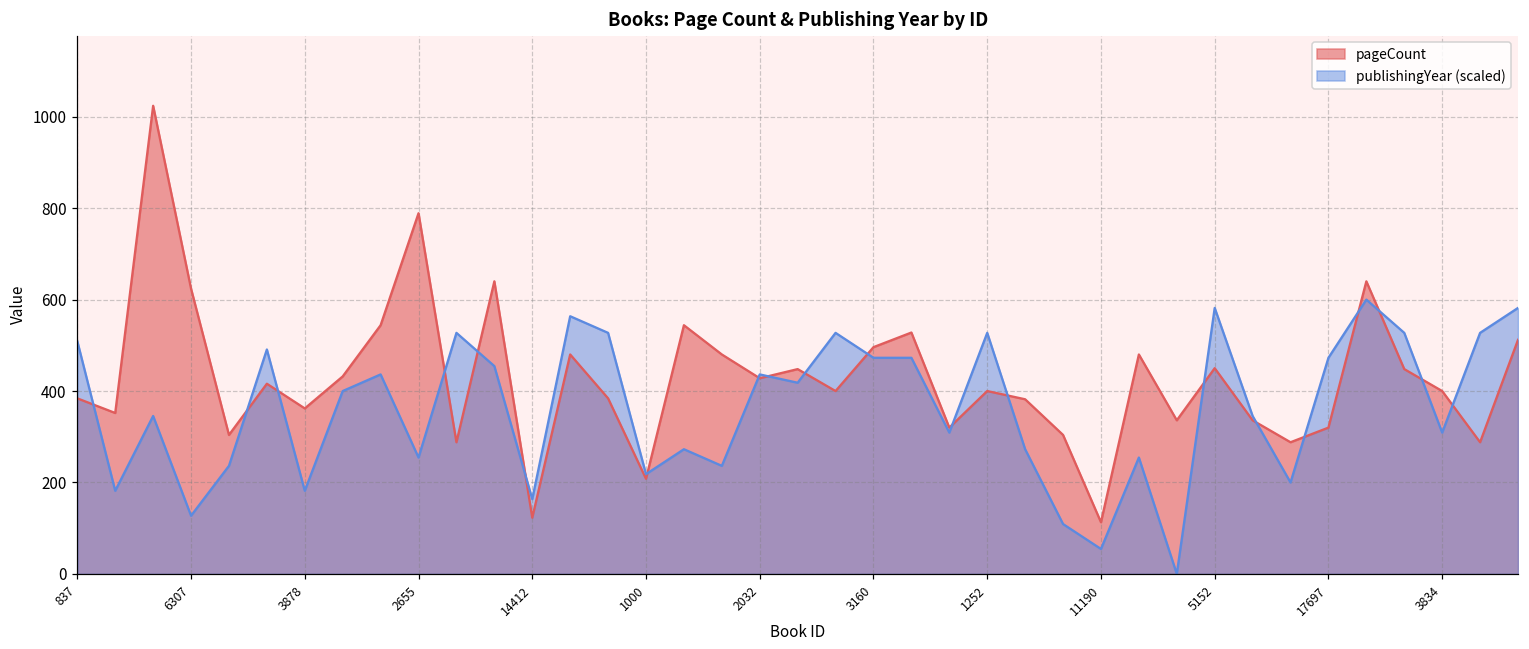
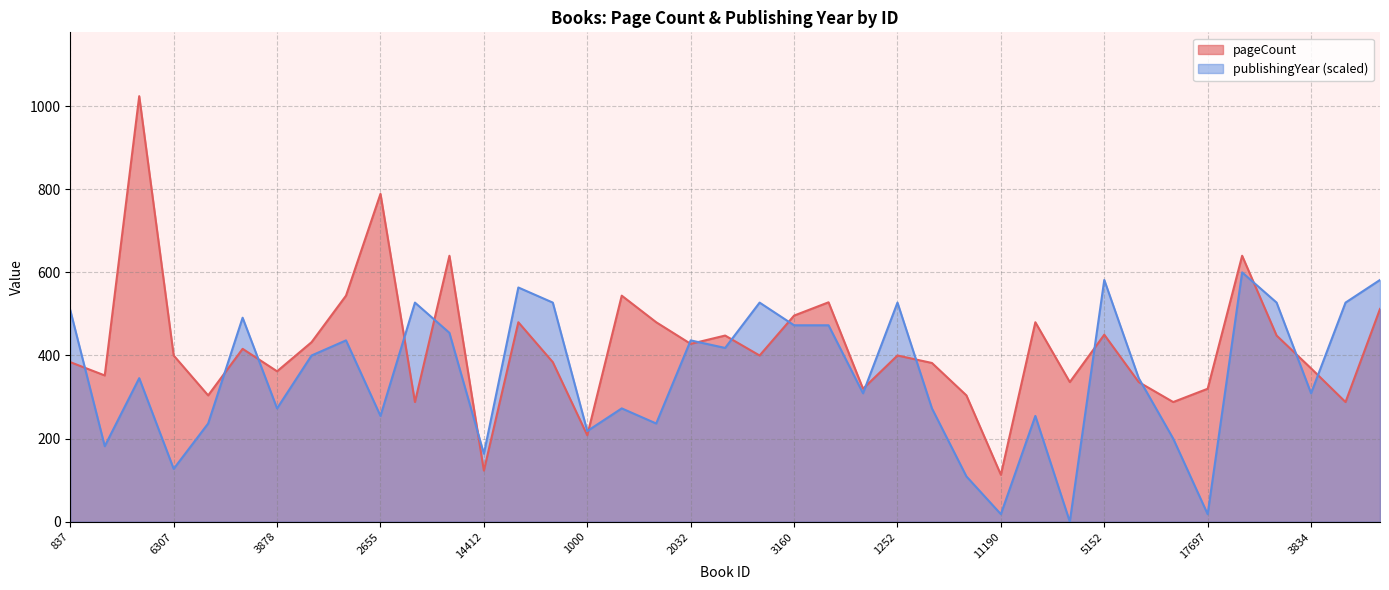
pageCount, 6307: 620 -> 400
publishingYear (scaled), 3878: 180 -> 270
publishingYear (scaled), 11190: 50 -> 20
publishingYear (scaled), 17697: 470 -> 20
pageCount, 3834: 400 -> 370
